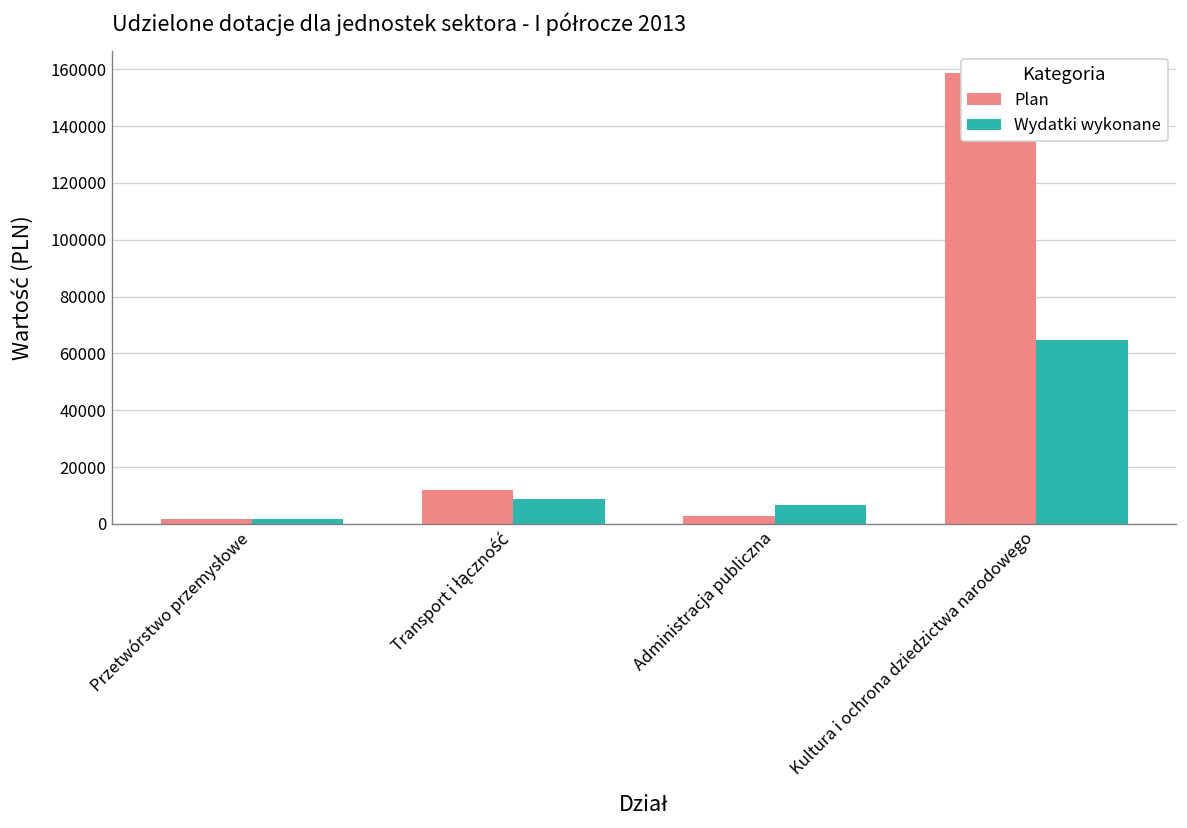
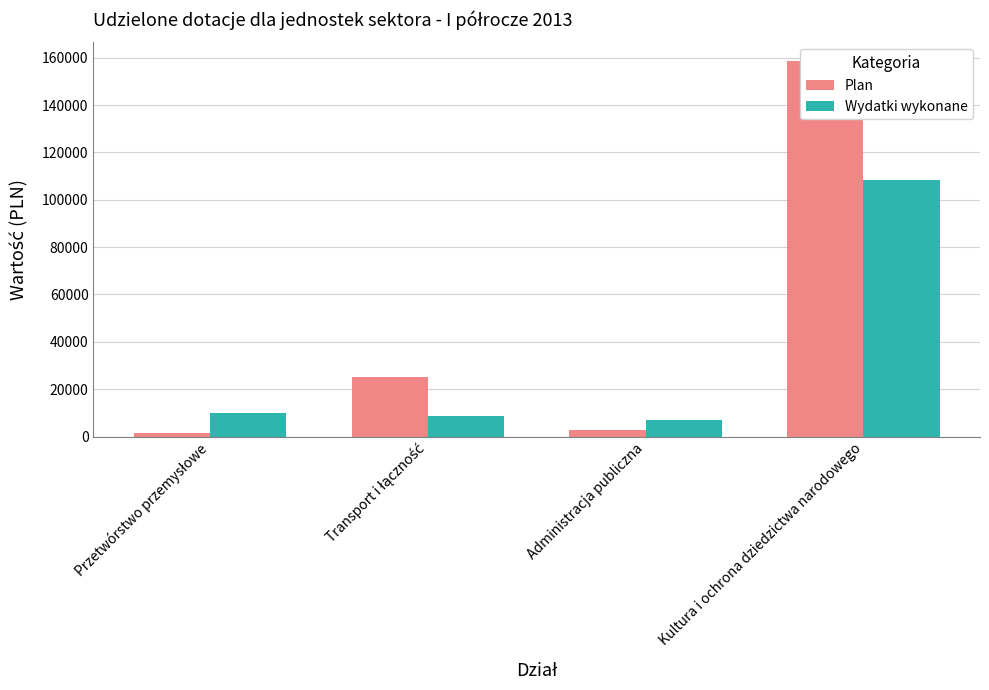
Wydatki wykonane, Przetwórstwo przemysłowe: 2000 -> 10000
Plan, Transport i łączność: 12000 -> 25000
Wydatki wykonane, Kultura i ochrona dziedzictwa narodowego: 65000 -> 108000
